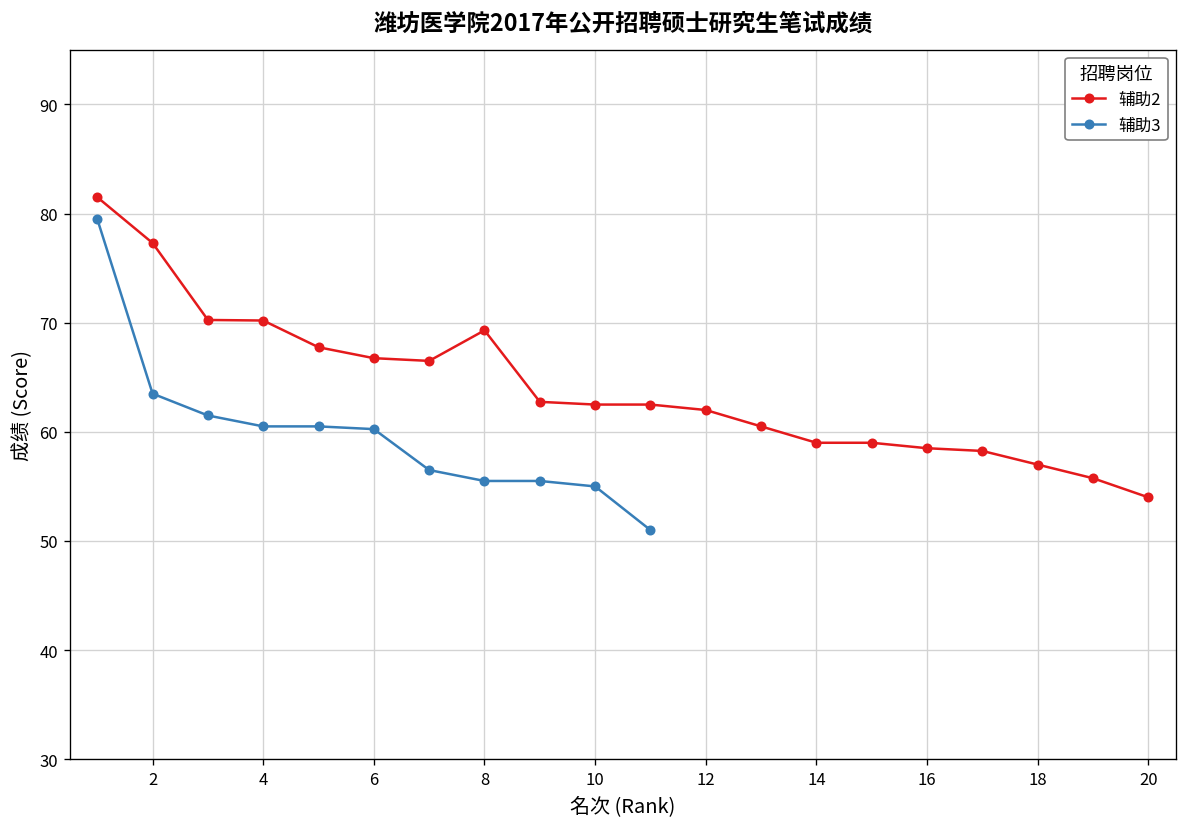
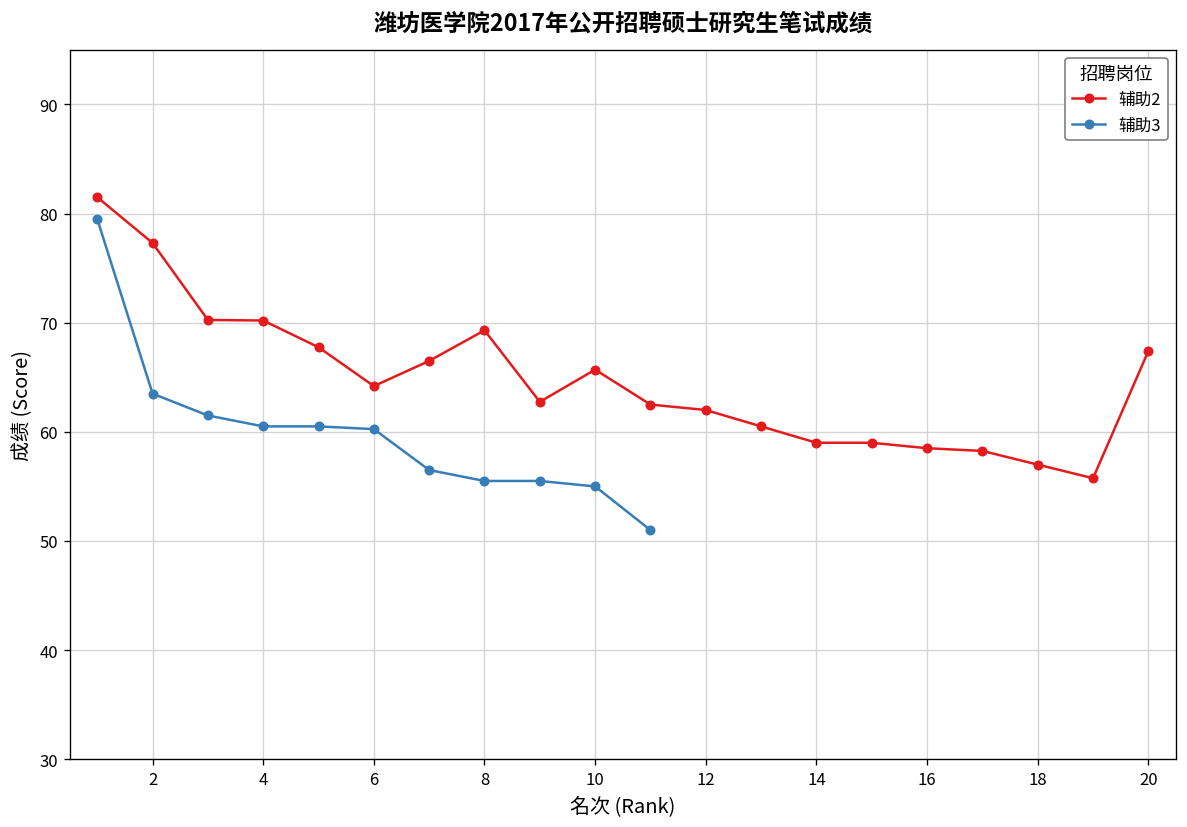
辅助2, 6: 67 -> 64
辅助2, 10: 63 -> 66
辅助2, 20: 54 -> 67
